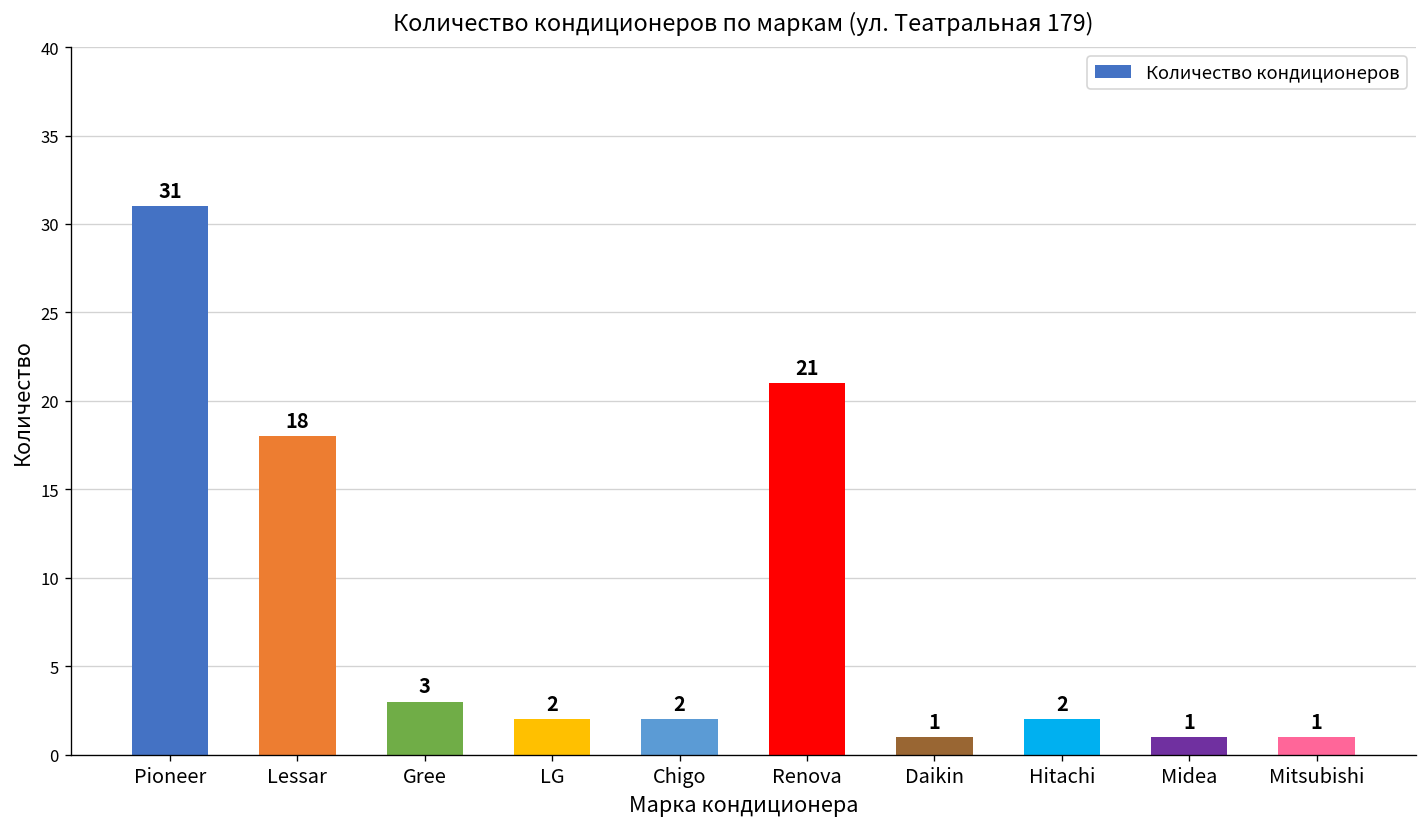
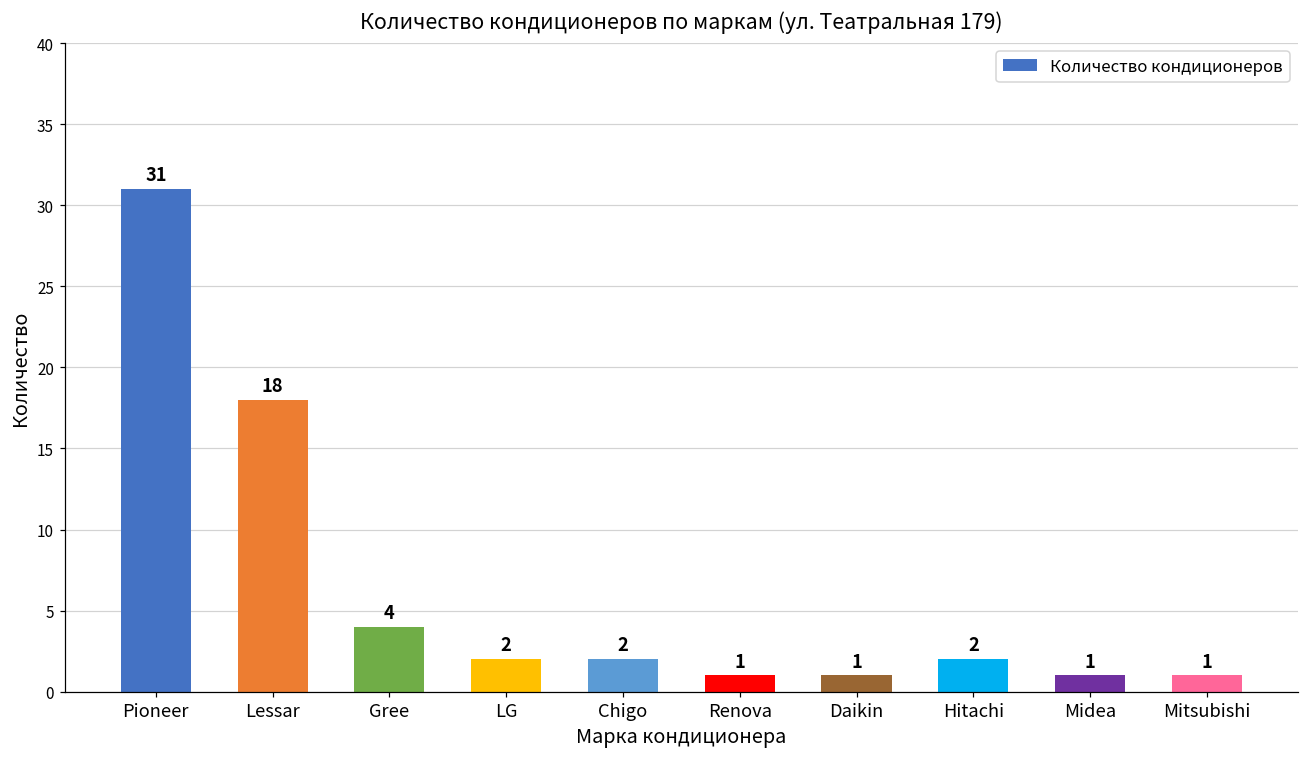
Gree: 3 -> 4
Renova: 21 -> 1
